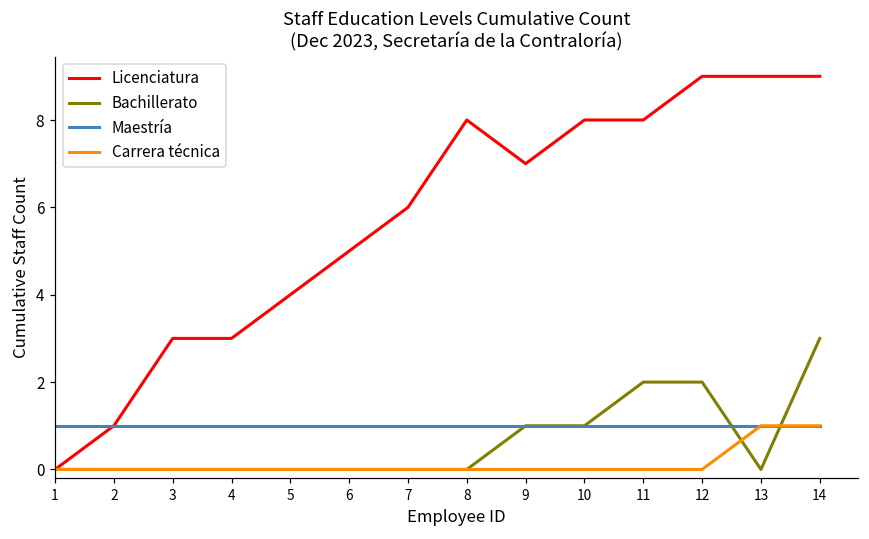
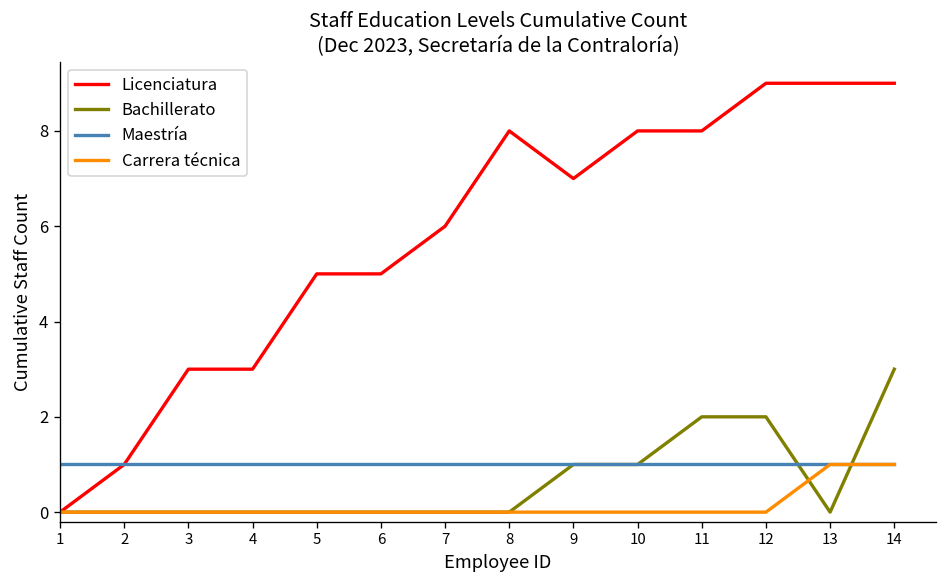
Licenciatura, 5: 4 -> 5
